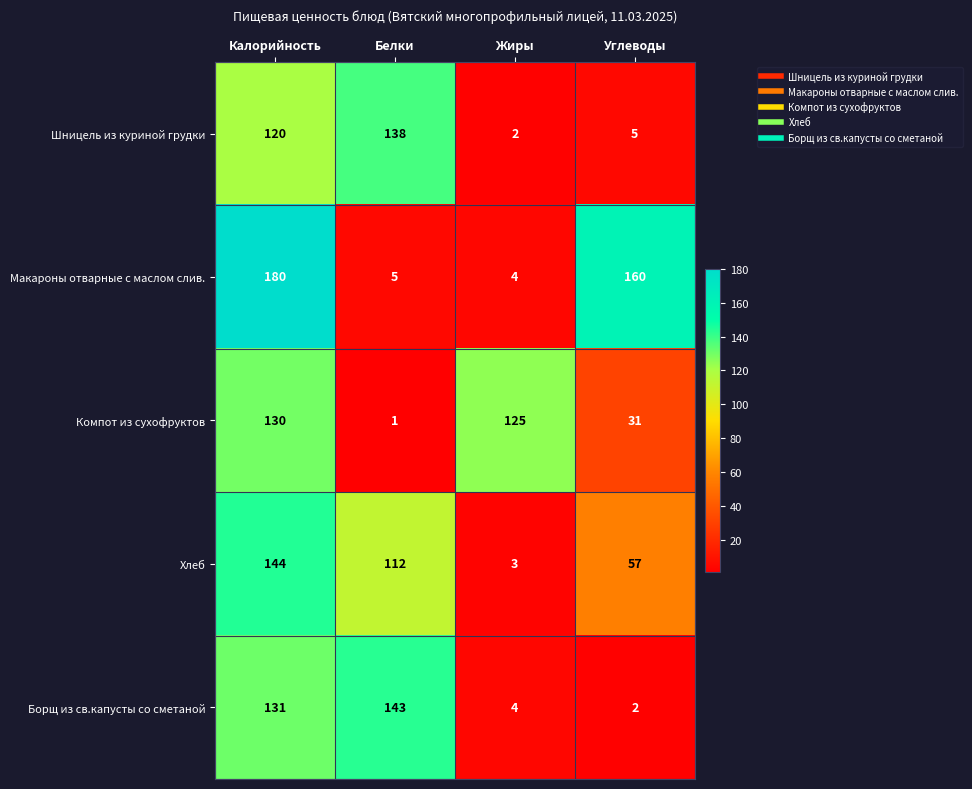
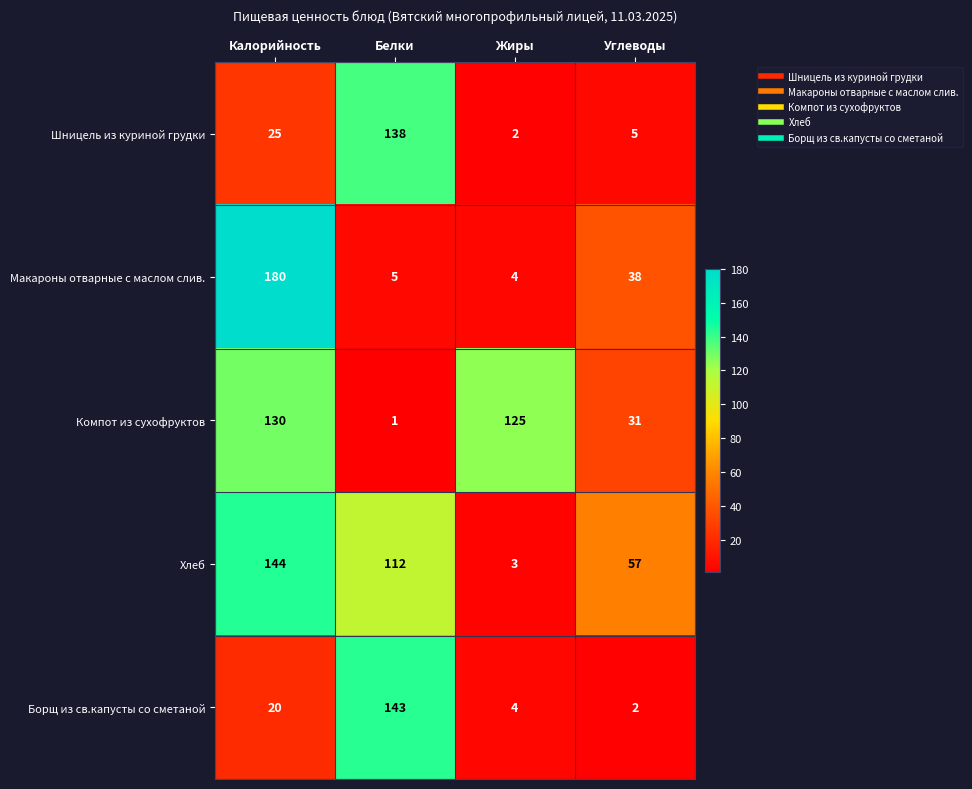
Шницель из куриной грудки, Калорийность: 120 -> 25
Макароны отварные с маслом слив., Углеводы: 160 -> 38
Борщ из св.капусты со сметаной, Калорийность: 131 -> 20
